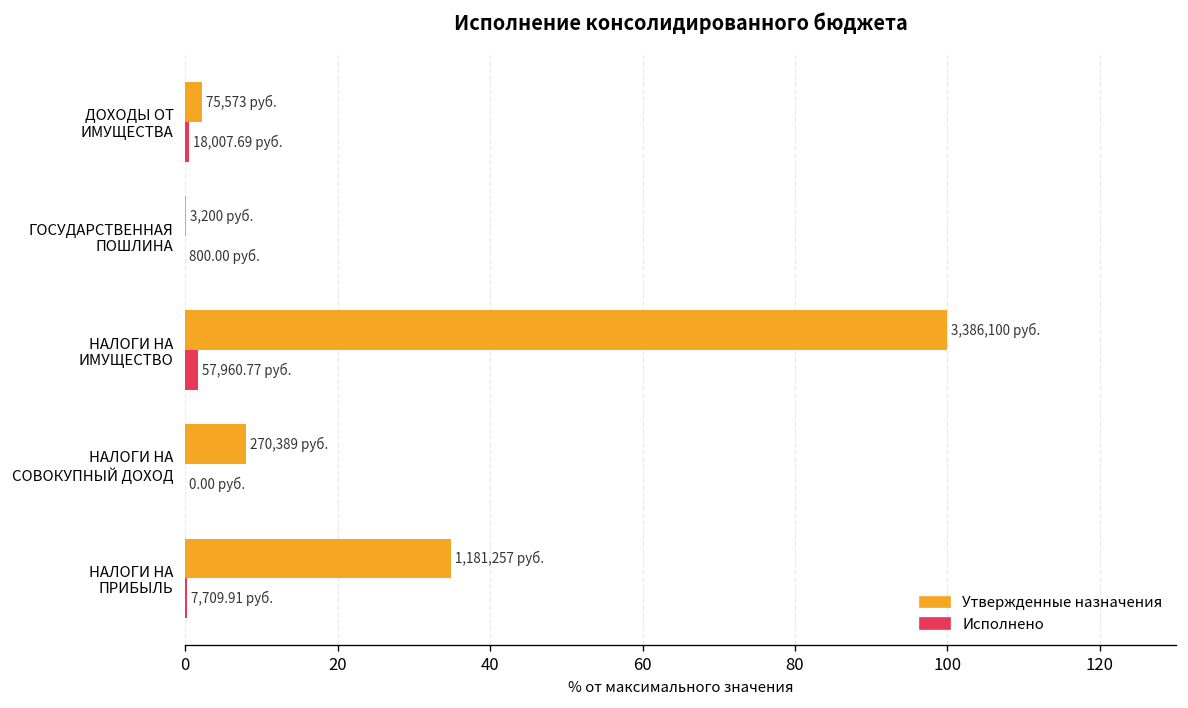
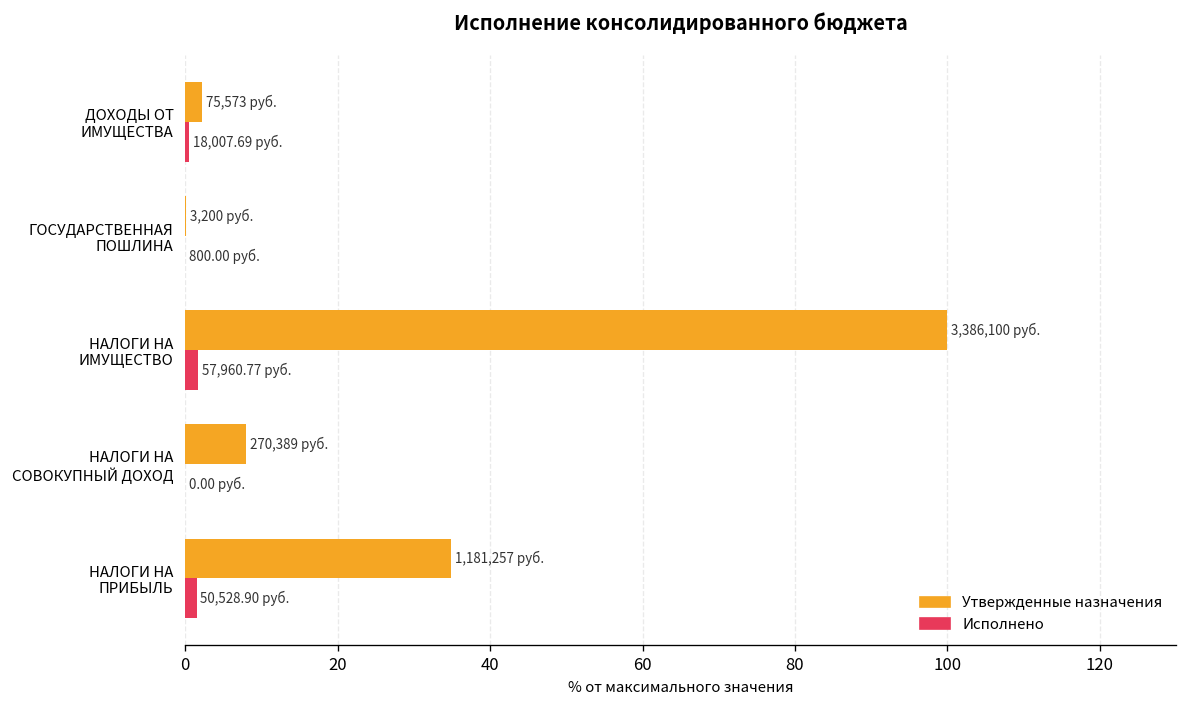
Исполнено, НАЛОГИ НА ПРИБЫЛЬ: 7,709.91 -> 50,528.90
